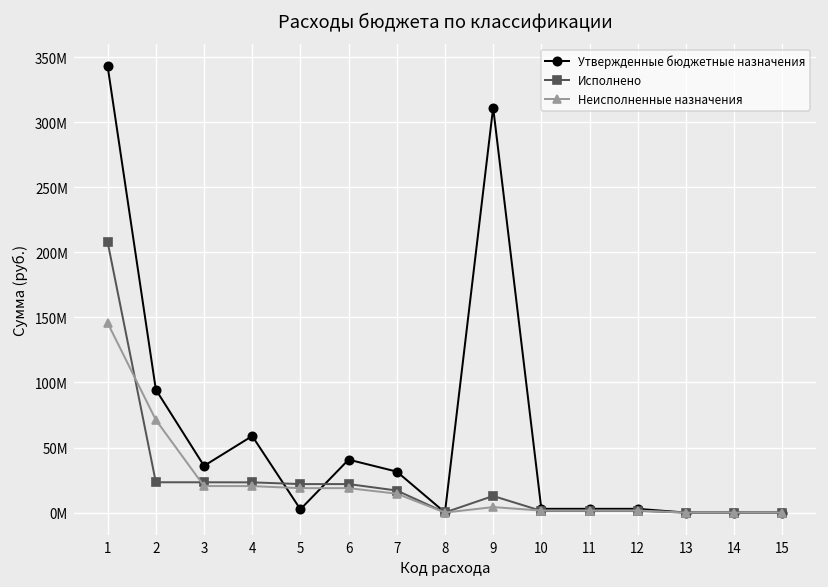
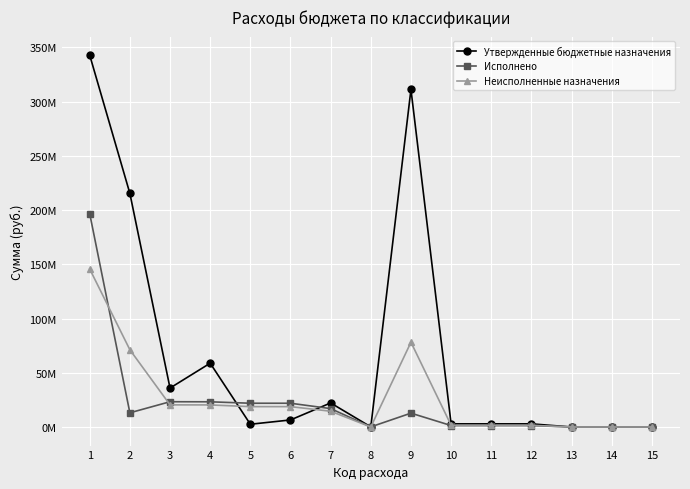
Исполнено, 1: 208000000 -> 197000000
Утвержденные бюджетные назначения, 2: 95000000 -> 215000000
Исполнено, 2: 23000000 -> 13000000
Утвержденные бюджетные назначения, 6: 41000000 -> 6000000
Утвержденные бюджетные назначения, 7: 31000000 -> 22000000
Неисполненные назначения, 9: 4000000 -> 78000000
